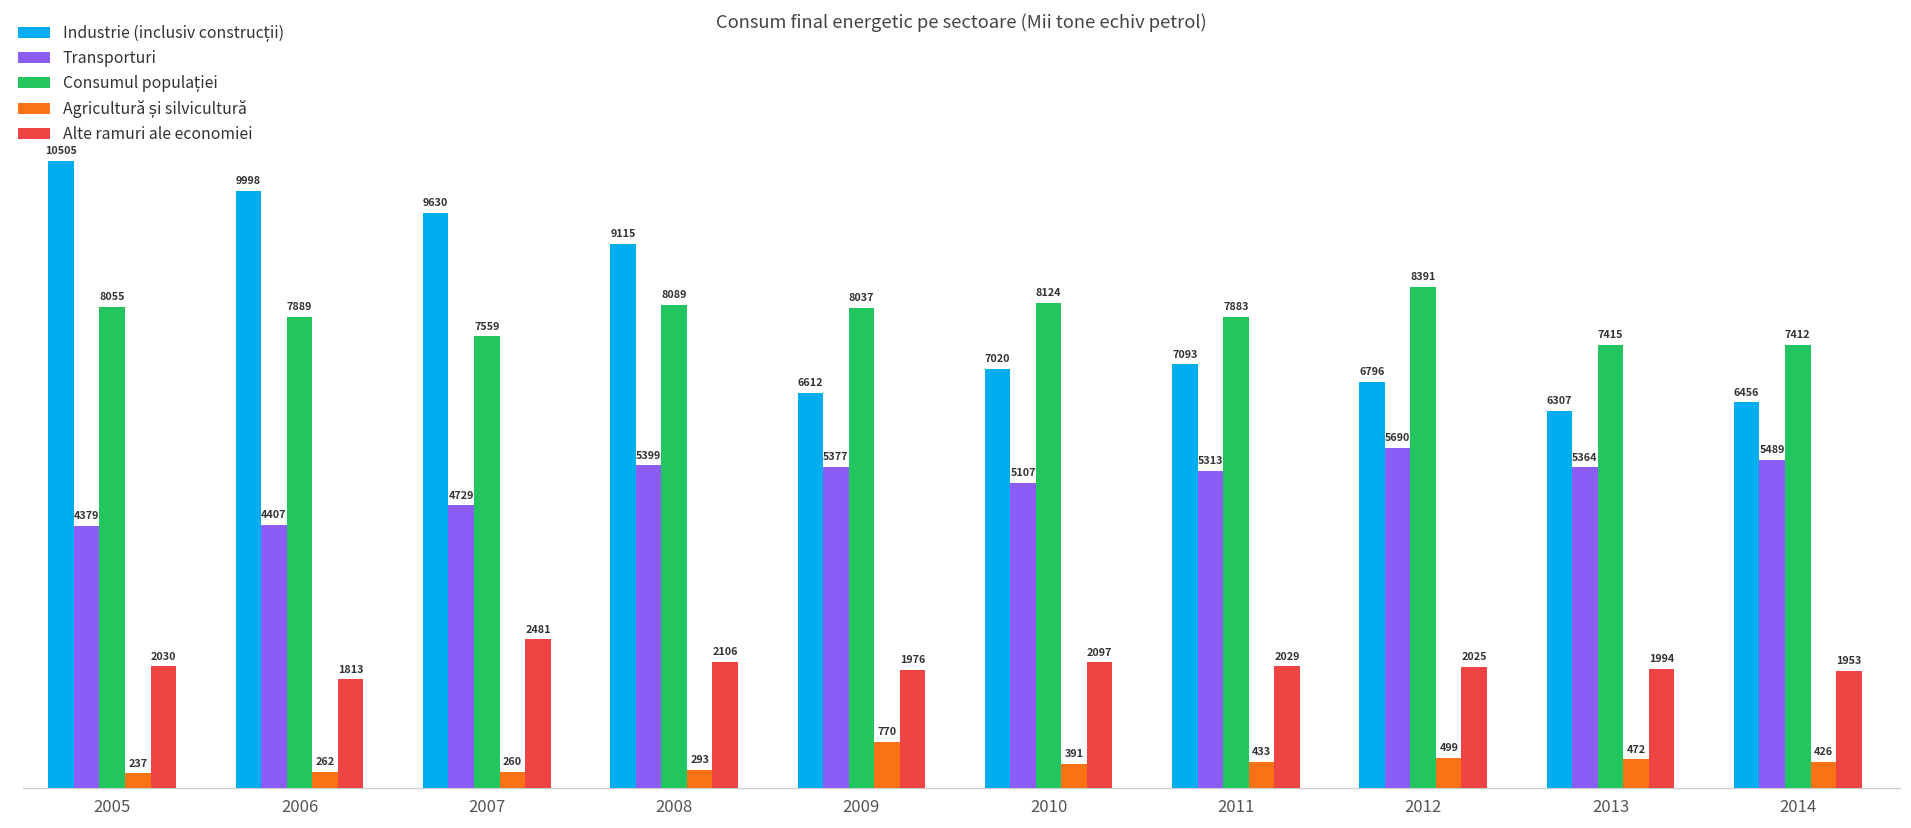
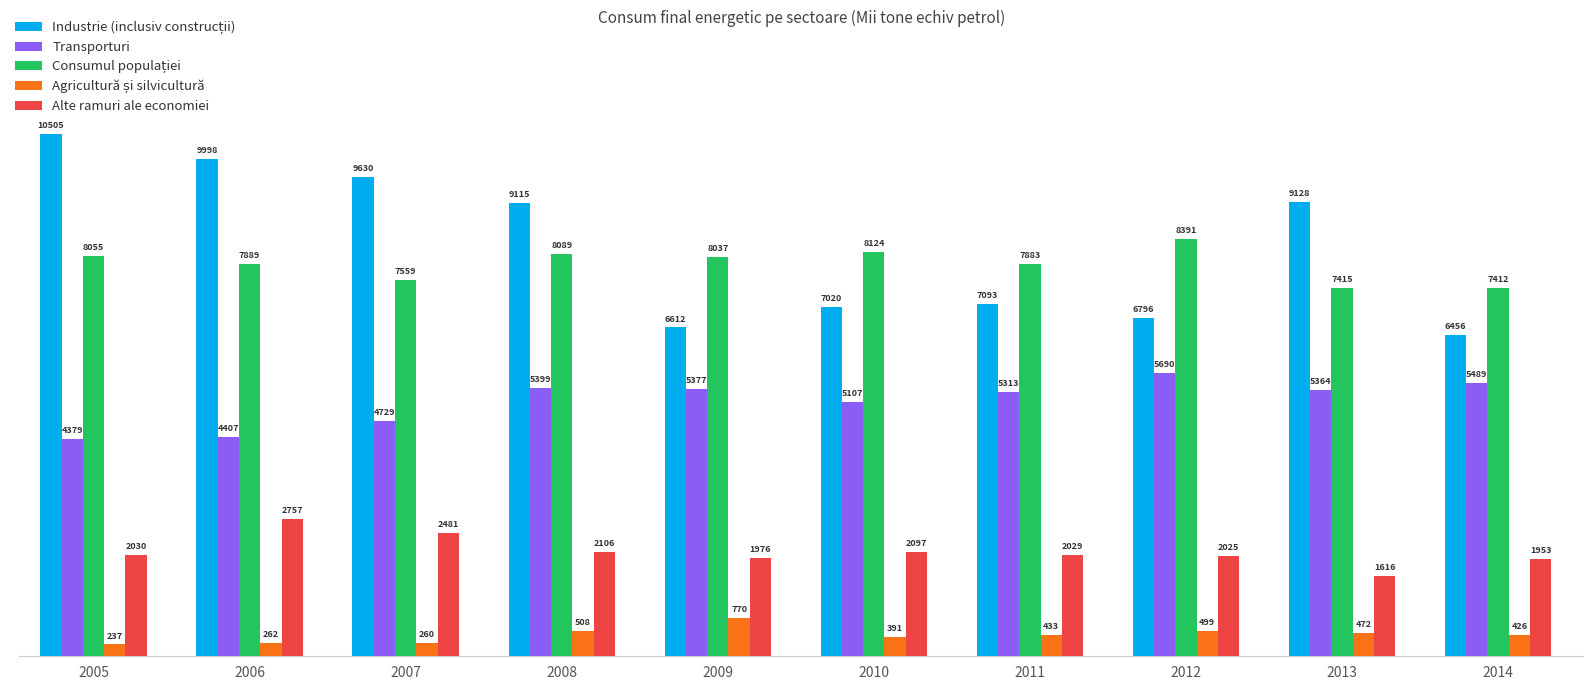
Alte ramuri ale economiei, 2006: 1813 -> 2757
Agricultură și silvicultură, 2008: 293 -> 508
Industrie (inclusiv construcții), 2013: 6307 -> 9128
Alte ramuri ale economiei, 2013: 1994 -> 1616
